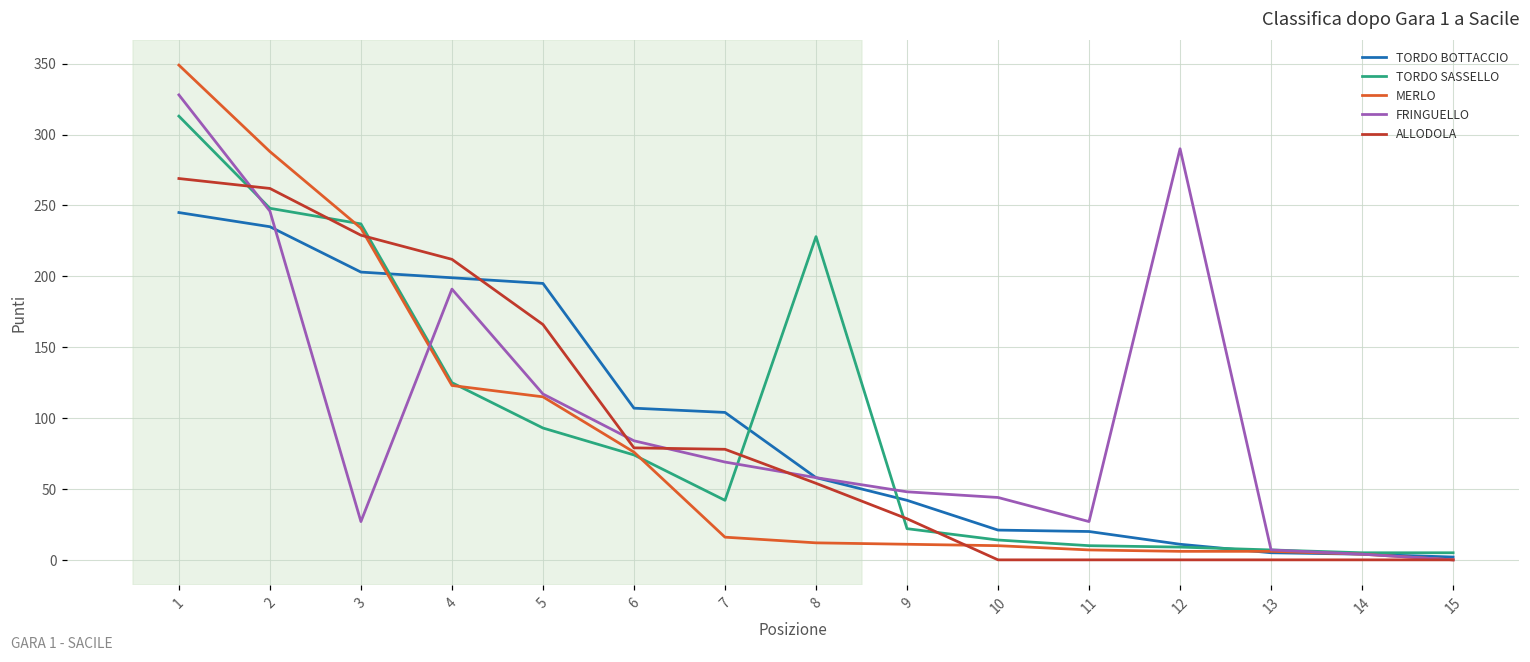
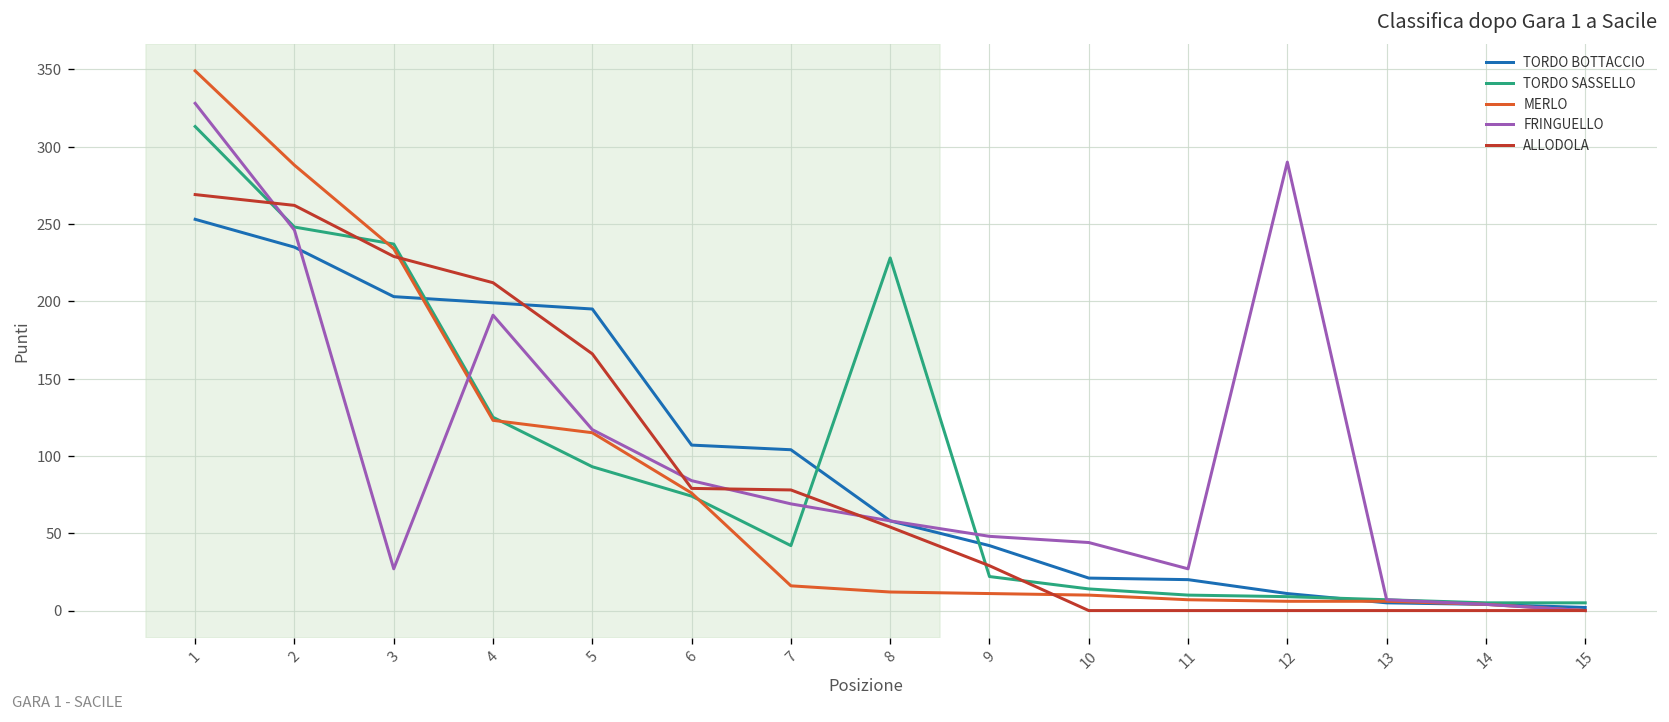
TORDO BOTTACCIO, 1: 245 -> 253
